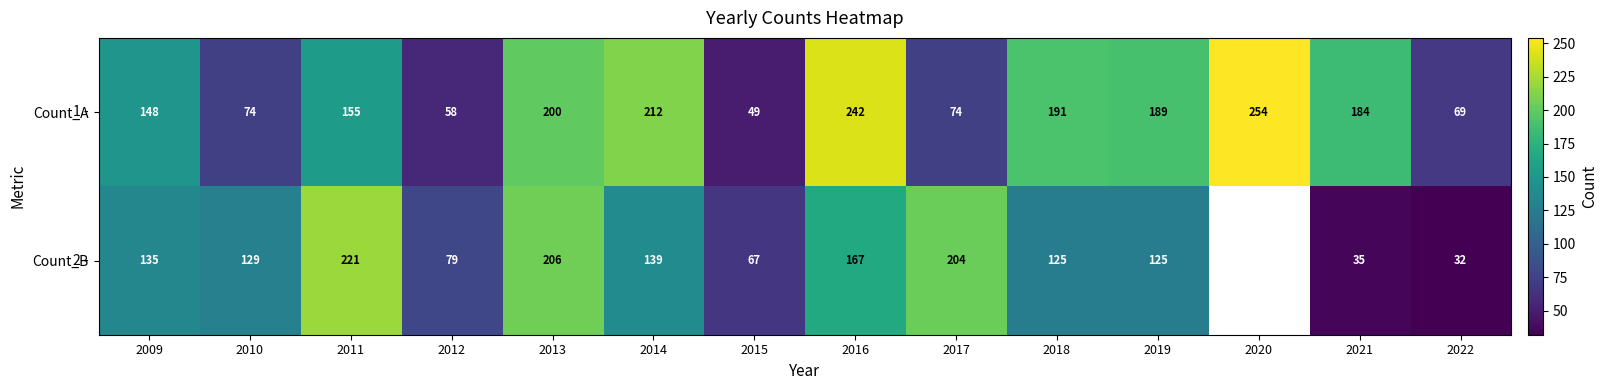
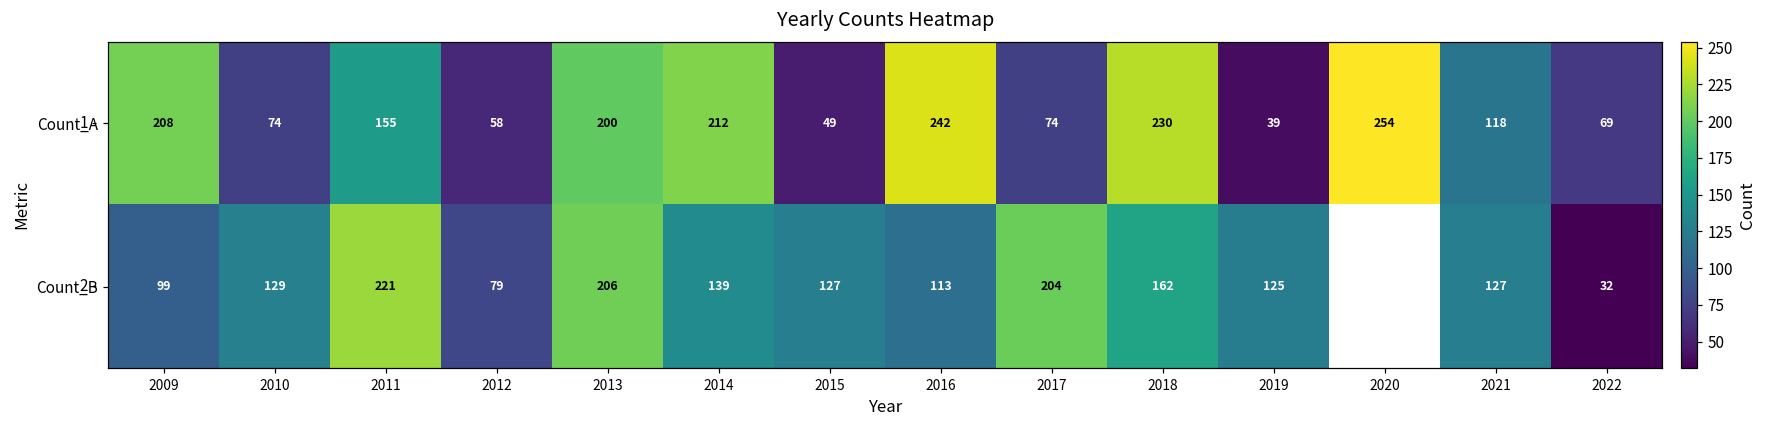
Count_A, 2009: 148 -> 208
Count_A, 2018: 191 -> 230
Count_A, 2019: 189 -> 39
Count_A, 2021: 184 -> 118
Count_B, 2009: 135 -> 99
Count_B, 2015: 67 -> 127
Count_B, 2016: 167 -> 113
Count_B, 2018: 125 -> 162
Count_B, 2021: 35 -> 127
